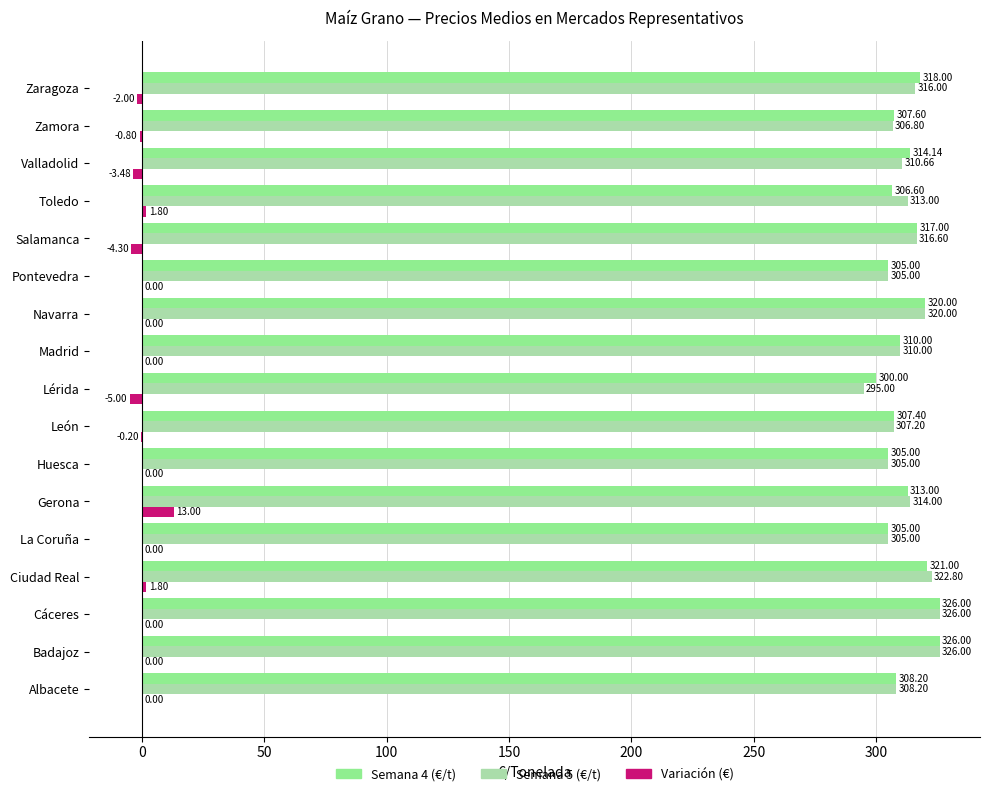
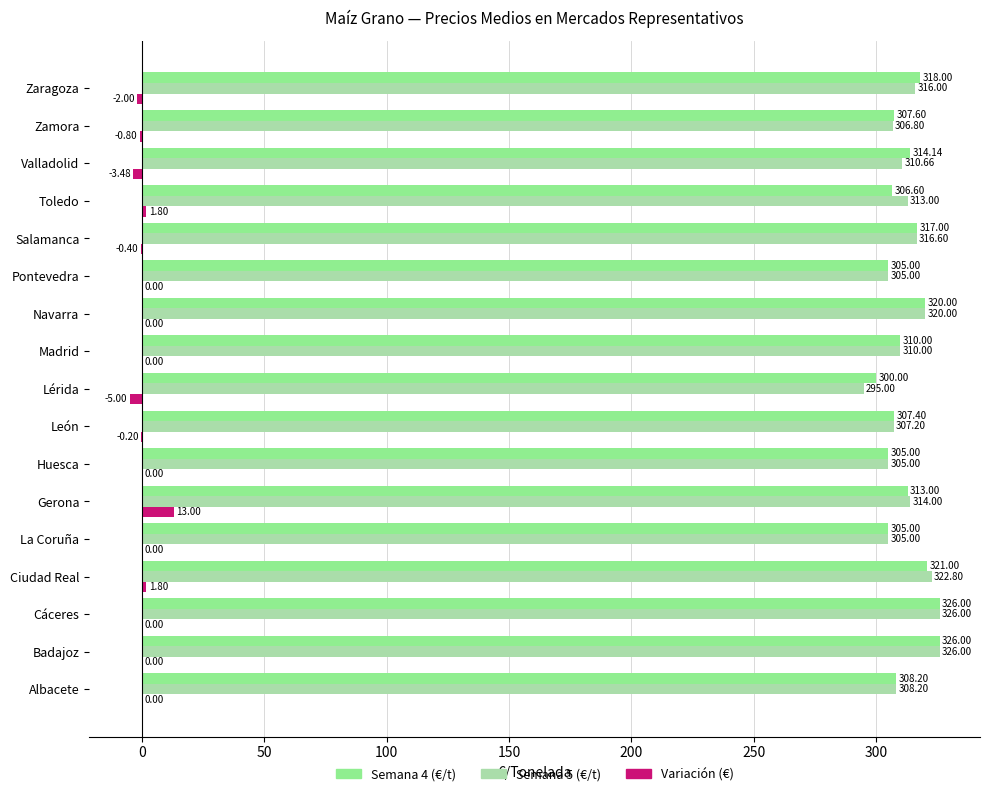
Variación (€), Salamanca: -4.30 -> -0.40
